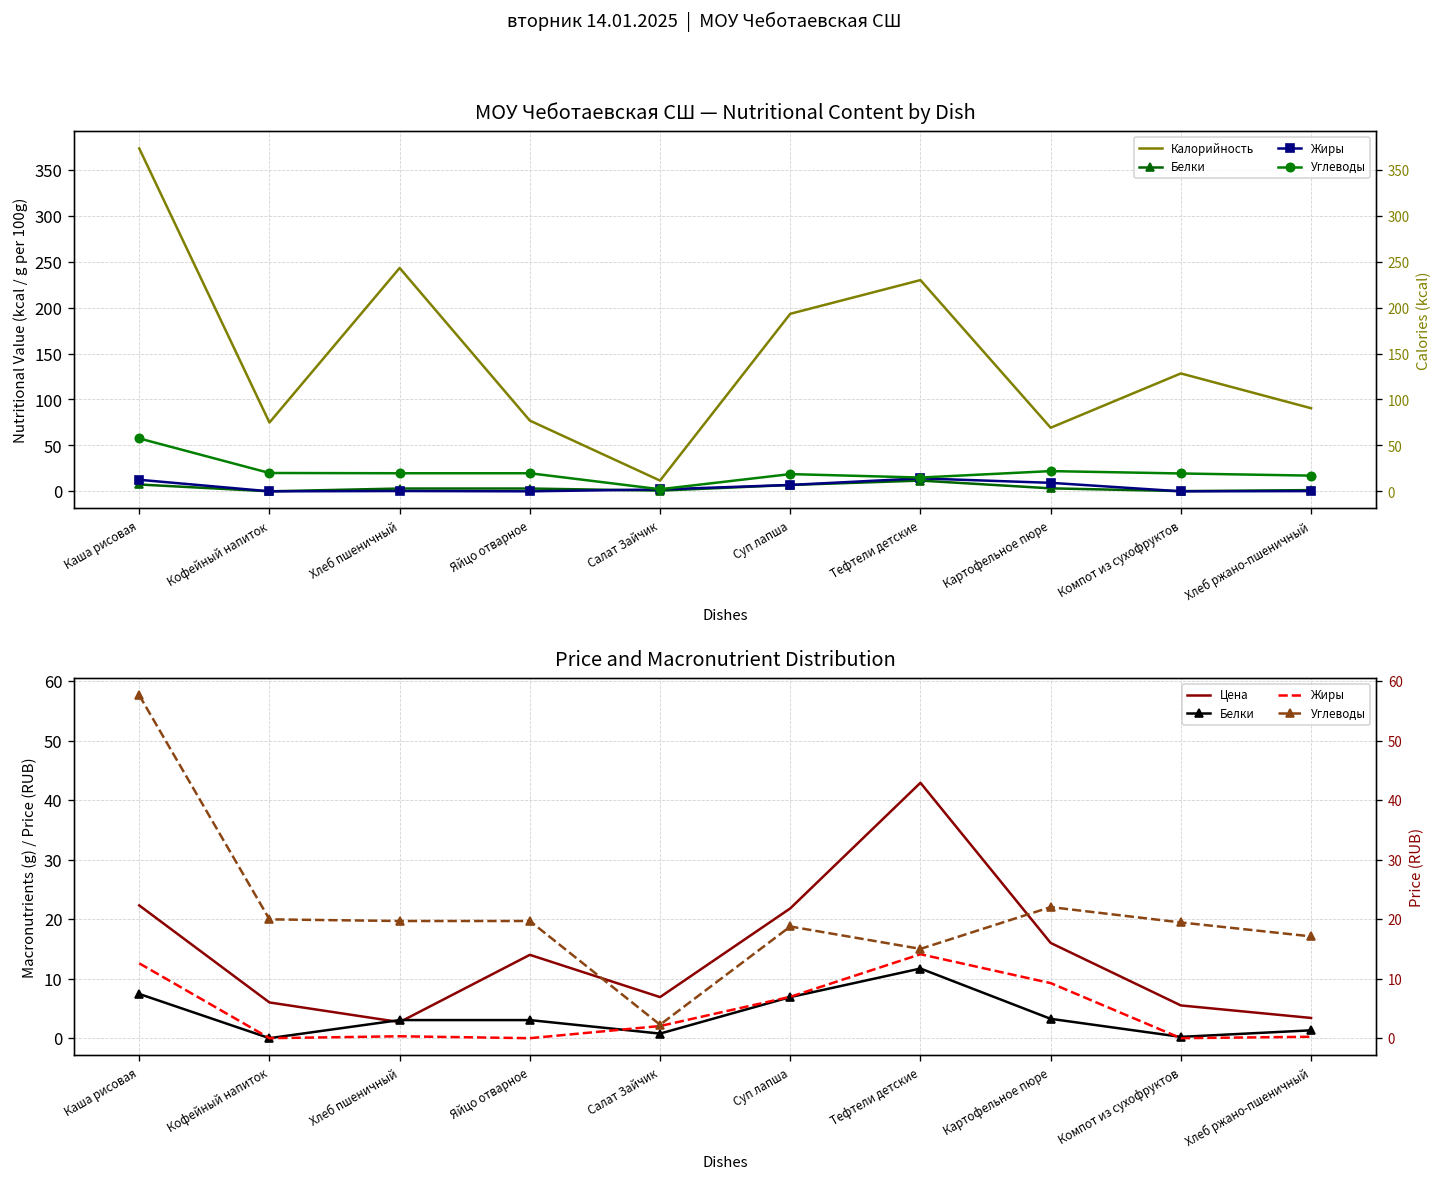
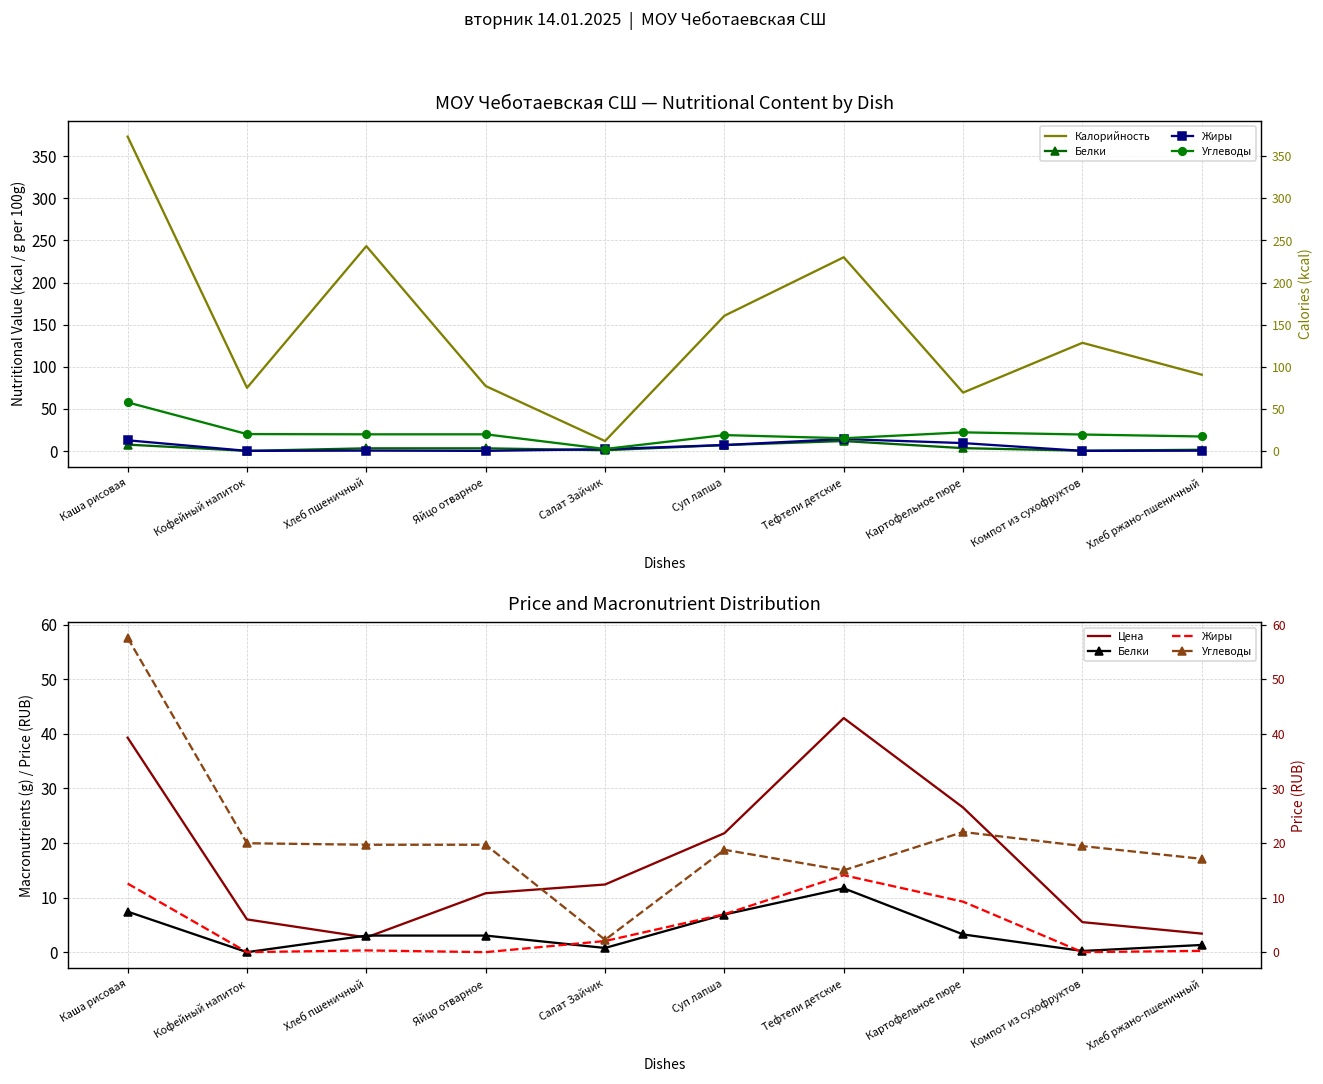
МОУ Чеботаевская СШ — Nutritional Content by Dish, Калорийность, Суп лапша: 190 -> 160
Price and Macronutrient Distribution, Цена, Каша рисовая: 22 -> 39
Price and Macronutrient Distribution, Цена, Яйцо отварное: 14 -> 11
Price and Macronutrient Distribution, Цена, Салат Зайчик: 7 -> 12
Price and Macronutrient Distribution, Цена, Картофельное пюре: 16 -> 27
